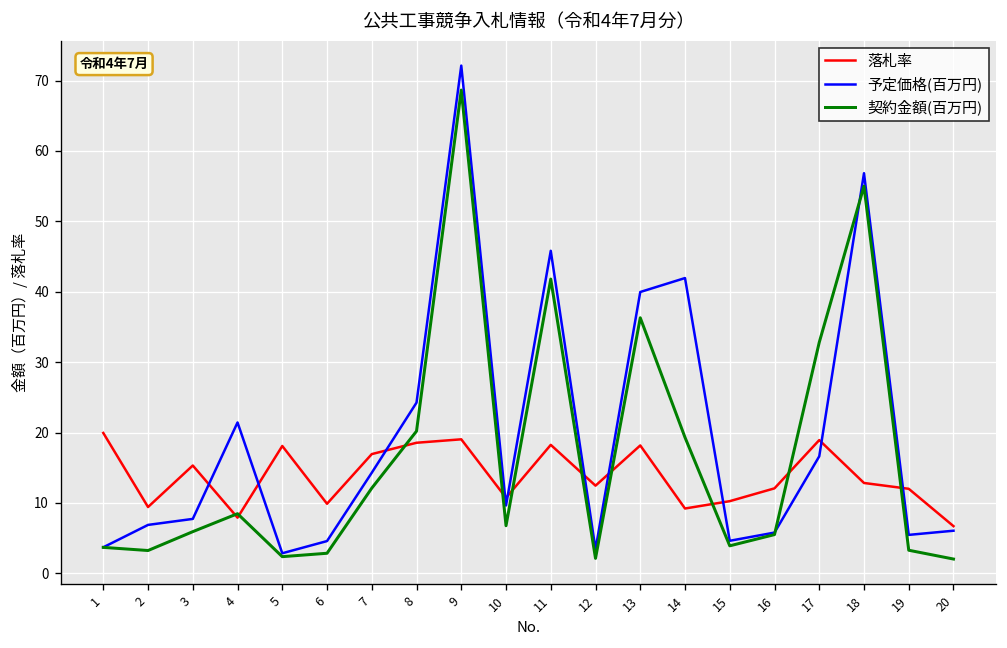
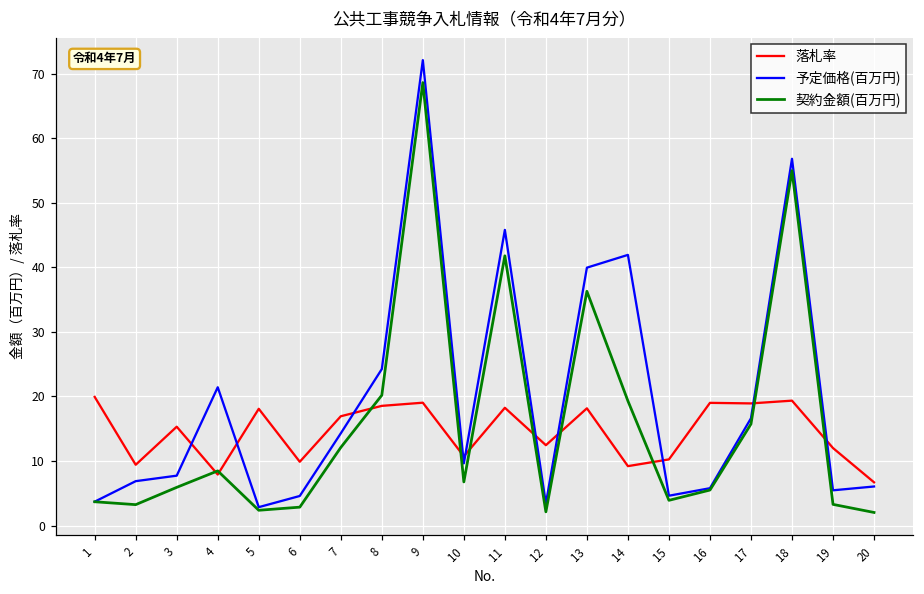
落札率, 16: 12 -> 19
契約金額(百万円), 17: 33 -> 16
落札率, 18: 13 -> 19
